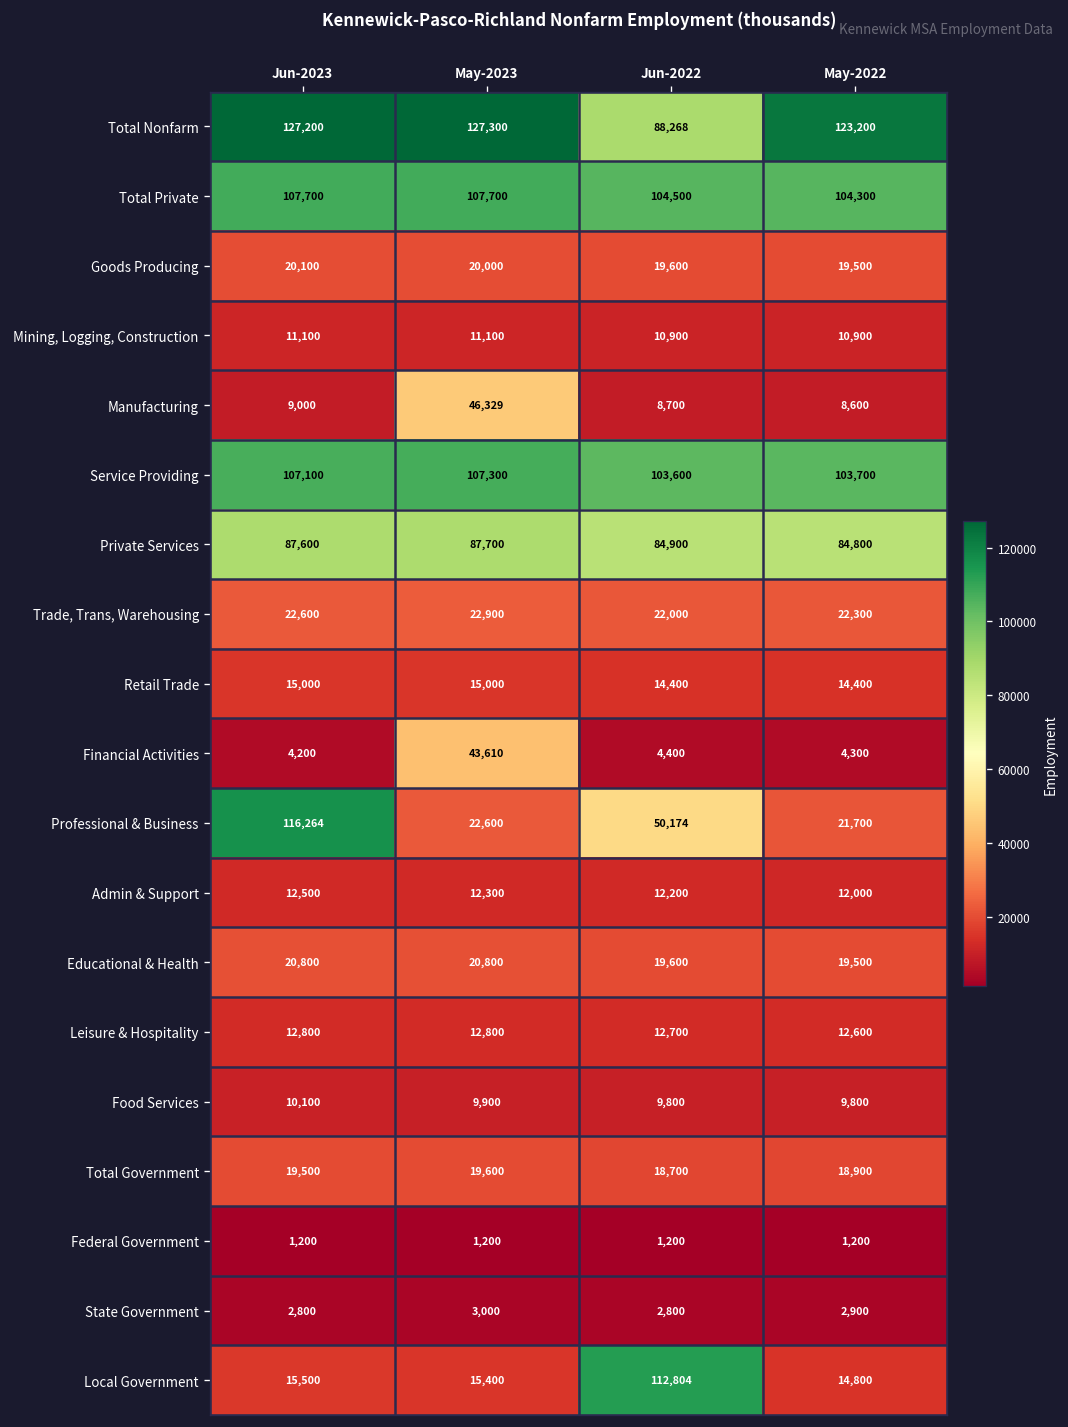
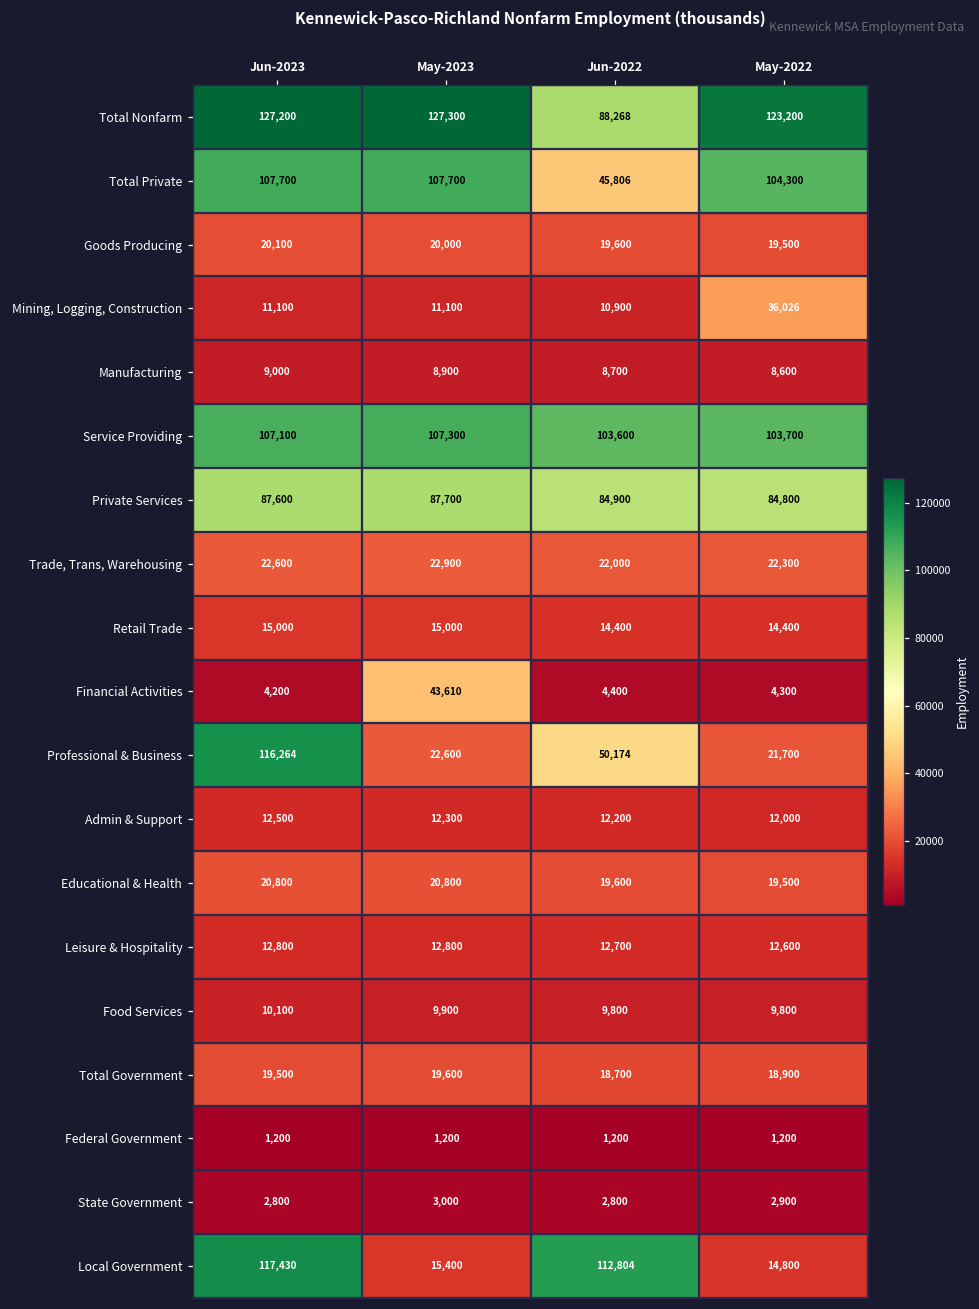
Total Private, Jun-2022: 104,500 -> 45,806
Mining, Logging, Construction, May-2022: 10,900 -> 36,026
Manufacturing, May-2023: 46,329 -> 8,900
Local Government, Jun-2023: 15,500 -> 117,430
